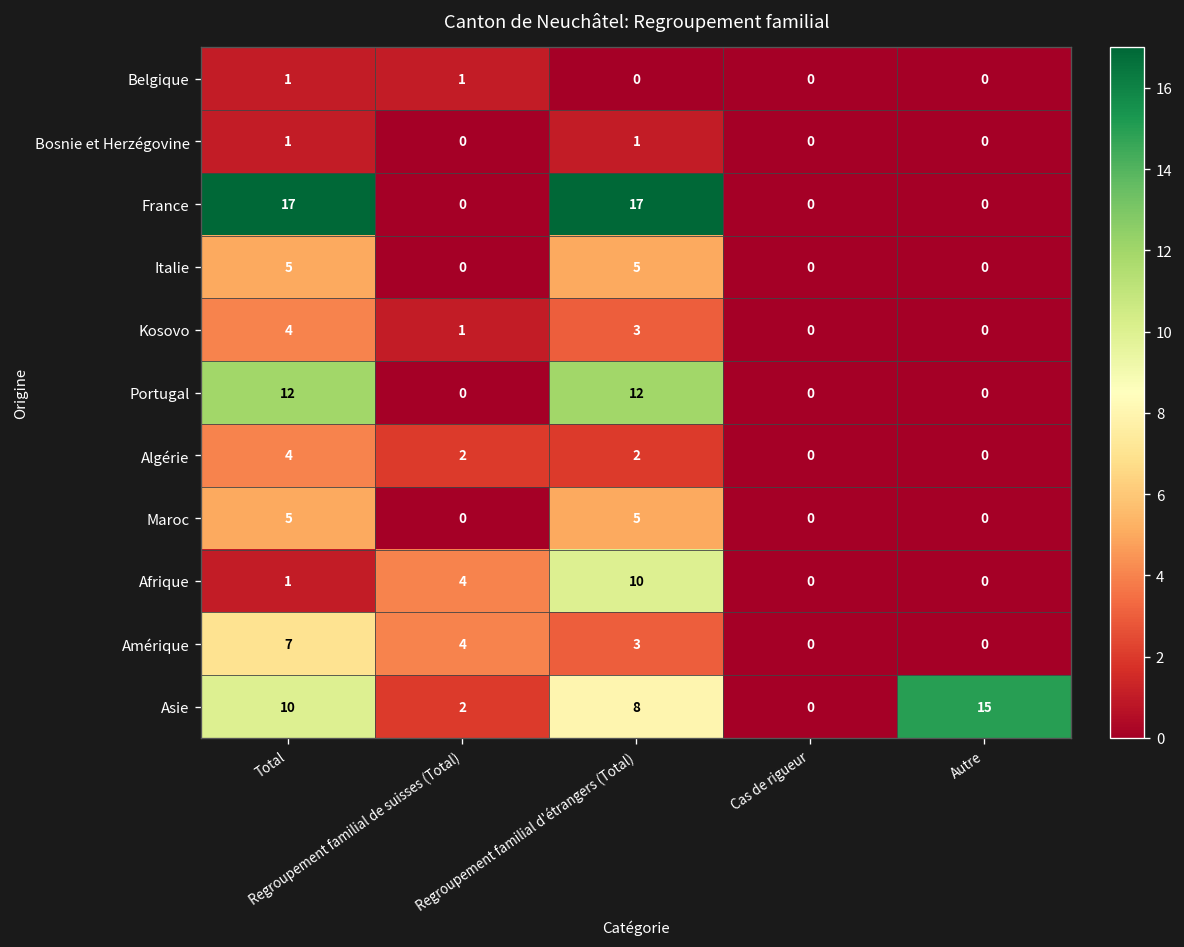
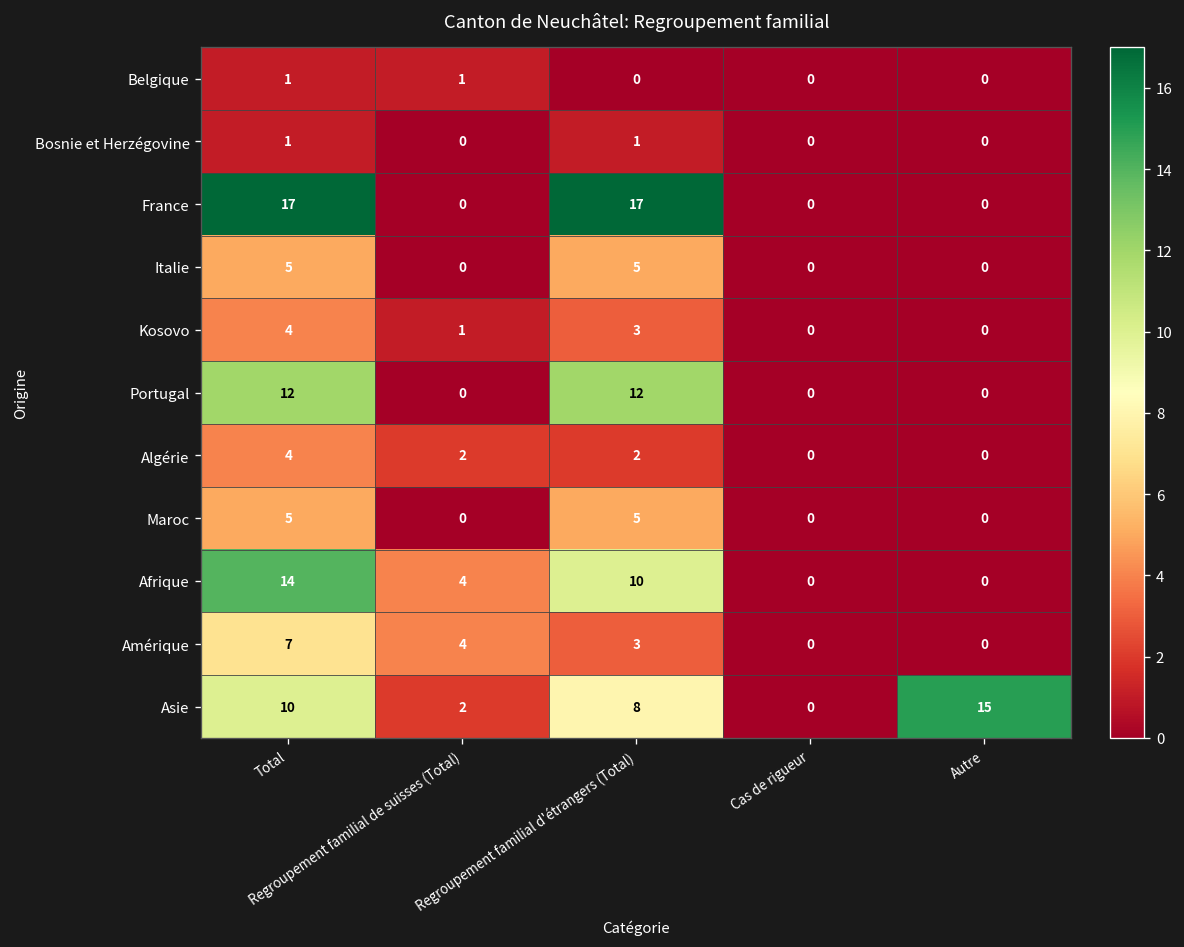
Afrique, Total: 1 -> 14
